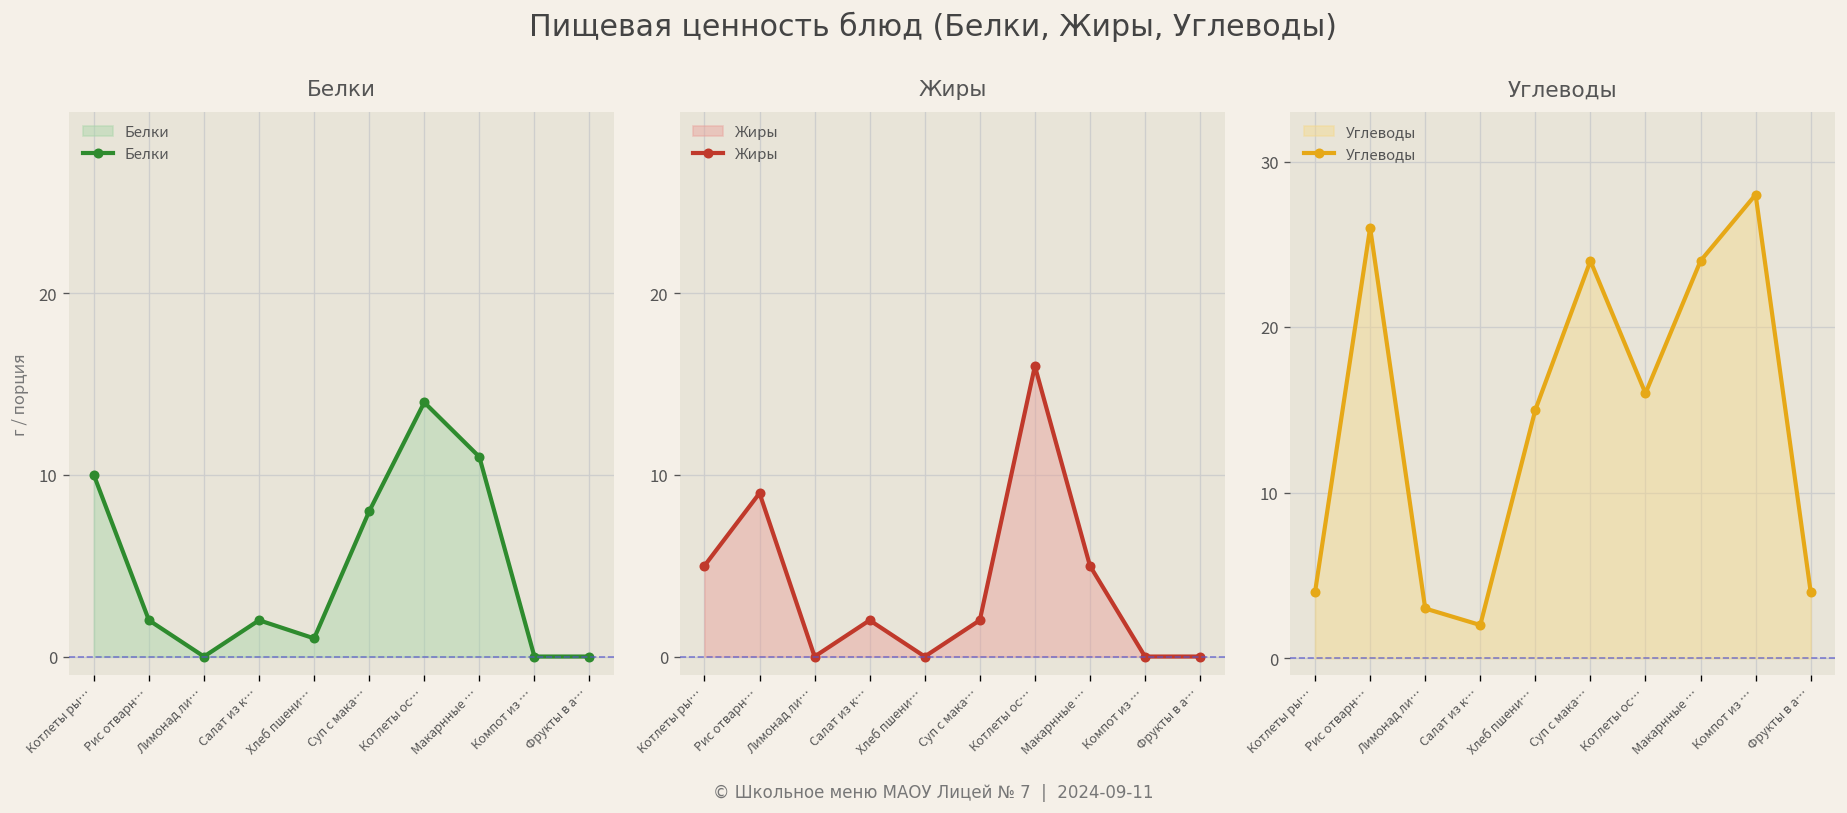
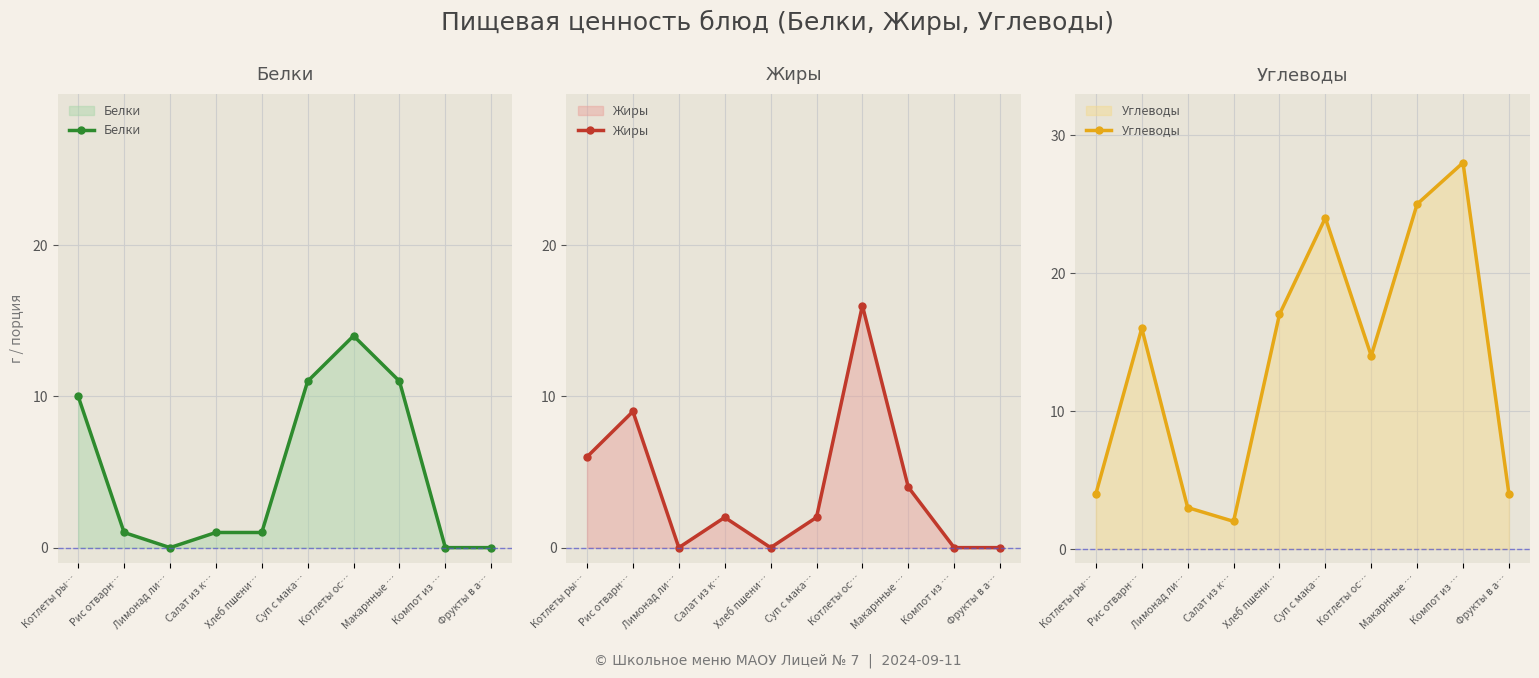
Белки, Рис отварн…: 2 -> 1
Белки, Салат из к…: 2 -> 1
Белки, Суп с мака…: 8 -> 11
Жиры, Котлеты ры…: 5 -> 6
Жиры, Макарнные …: 5 -> 4
Углеводы, Рис отварн…: 26 -> 16
Углеводы, Хлеб пшени…: 15 -> 17
Углеводы, Котлеты ос…: 16 -> 14
Углеводы, Макарнные …: 24 -> 25
